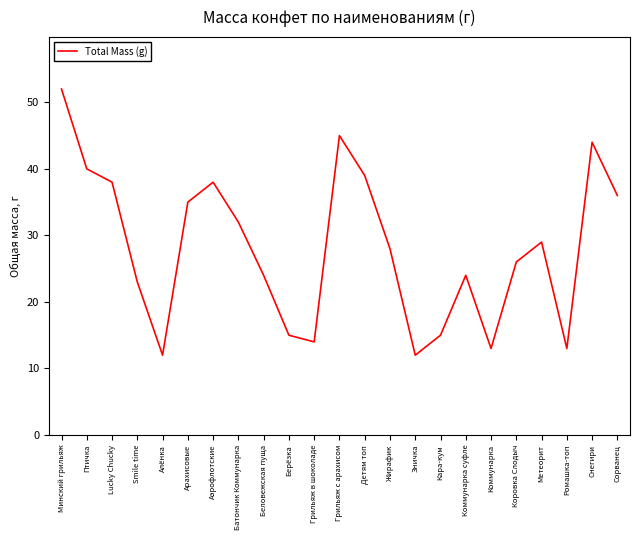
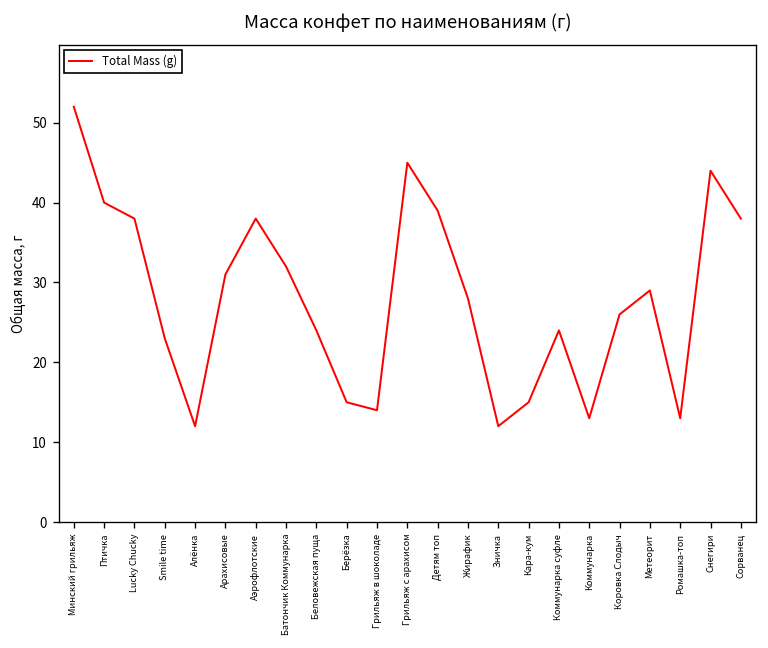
Арахисовые: 35 -> 31
Сорванец: 36 -> 38
